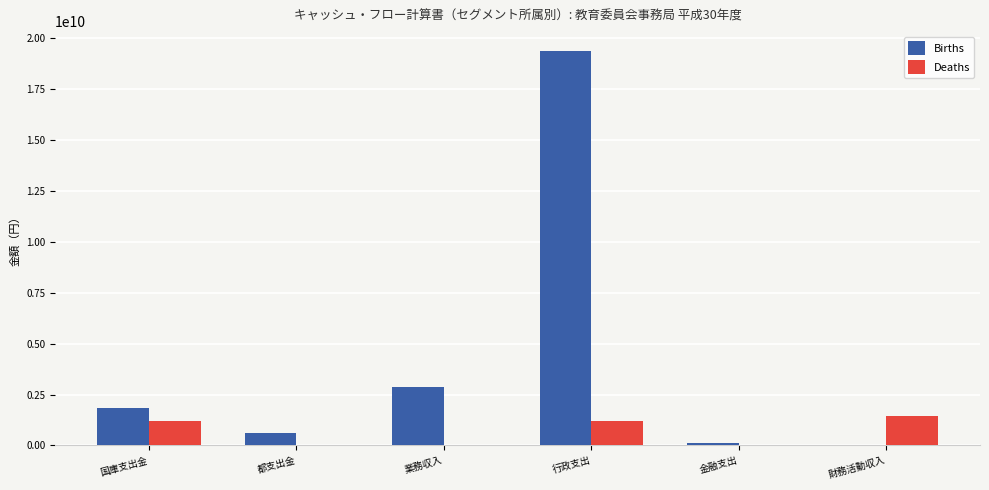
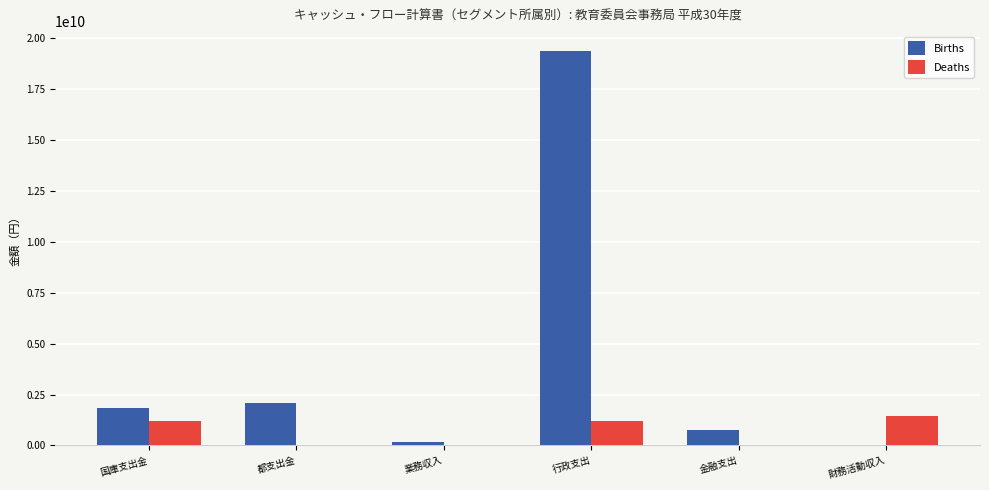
Births, 都支出金: 600000000 -> 2100000000
Births, 業務収入: 2900000000 -> 200000000
Births, 金融支出: 100000000 -> 800000000
